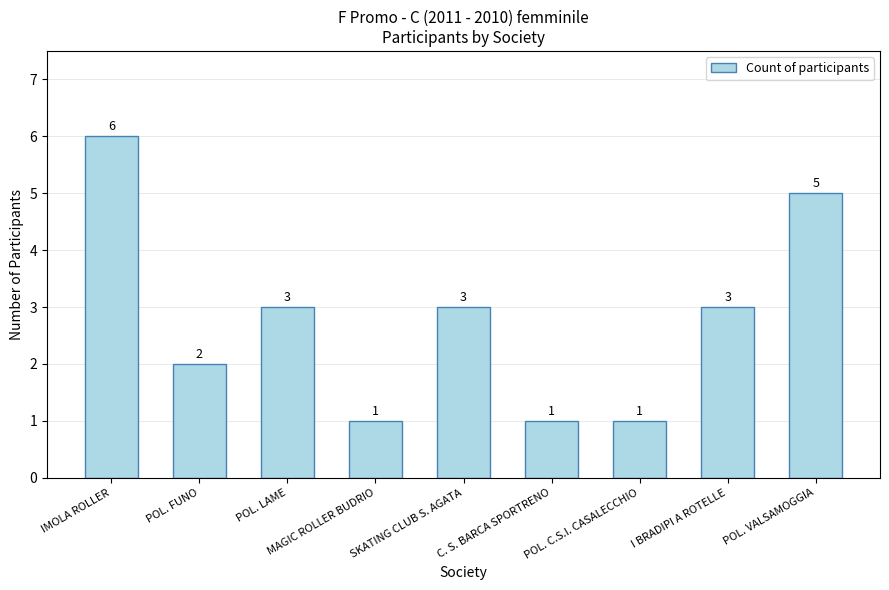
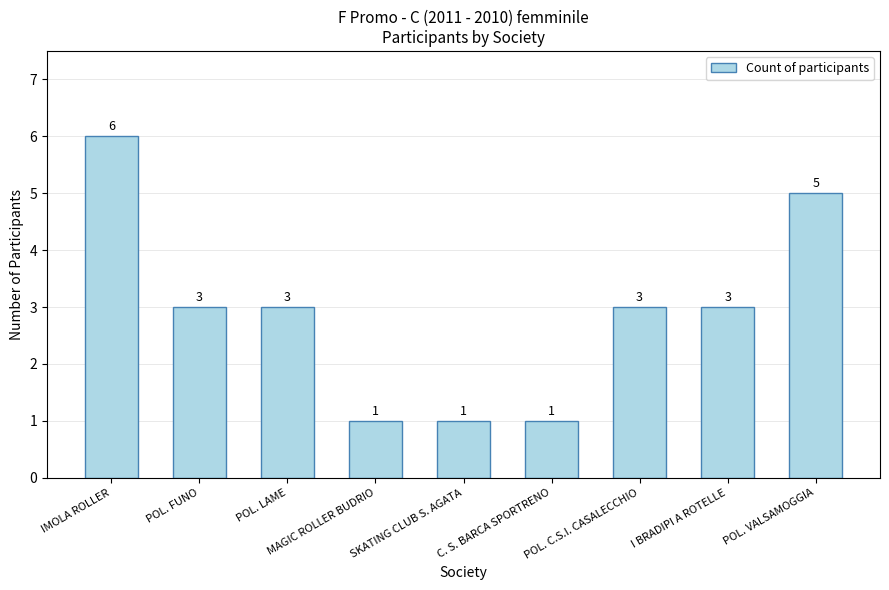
POL. FUNO: 2 -> 3
SKATING CLUB S. AGATA: 3 -> 1
POL. C.S.I. CASALECCHIO: 1 -> 3
